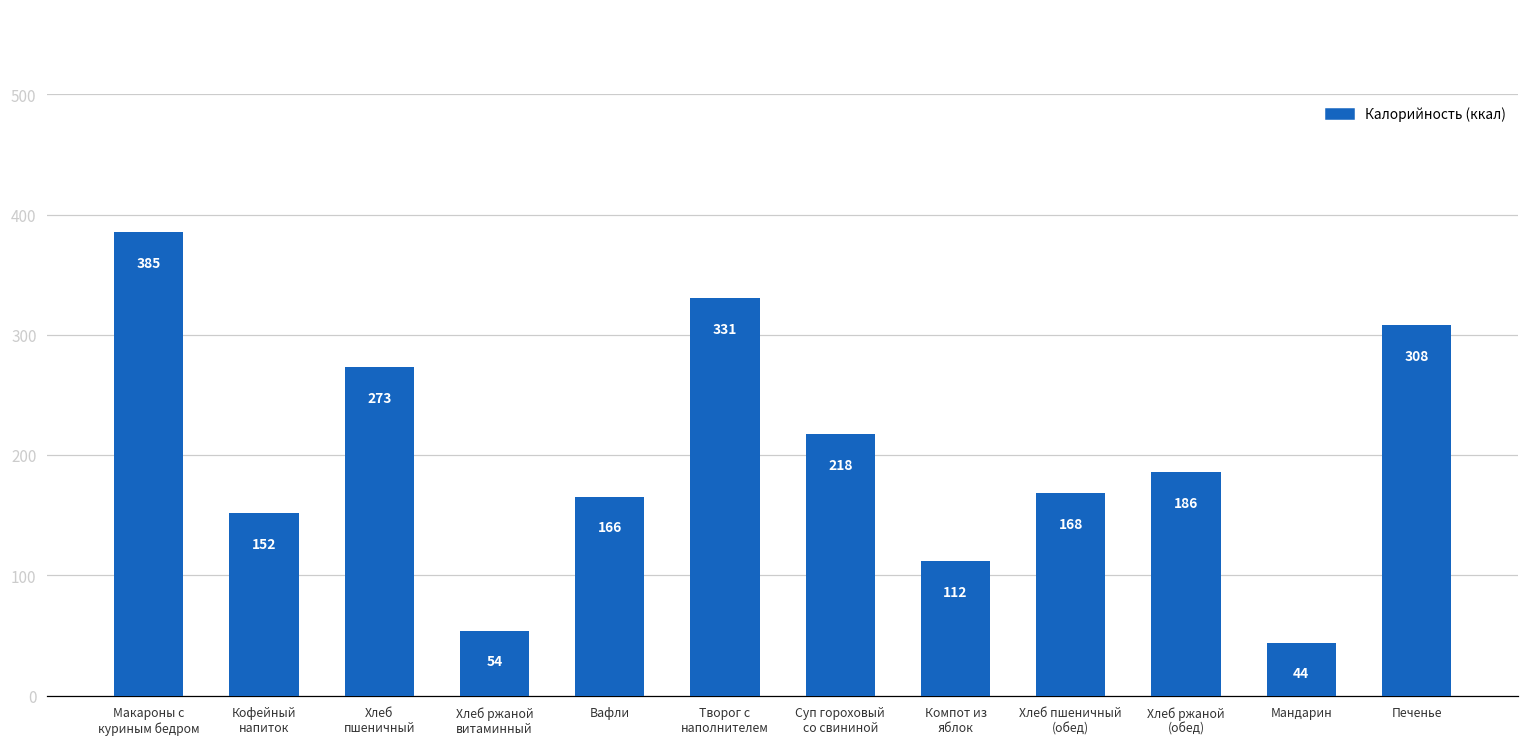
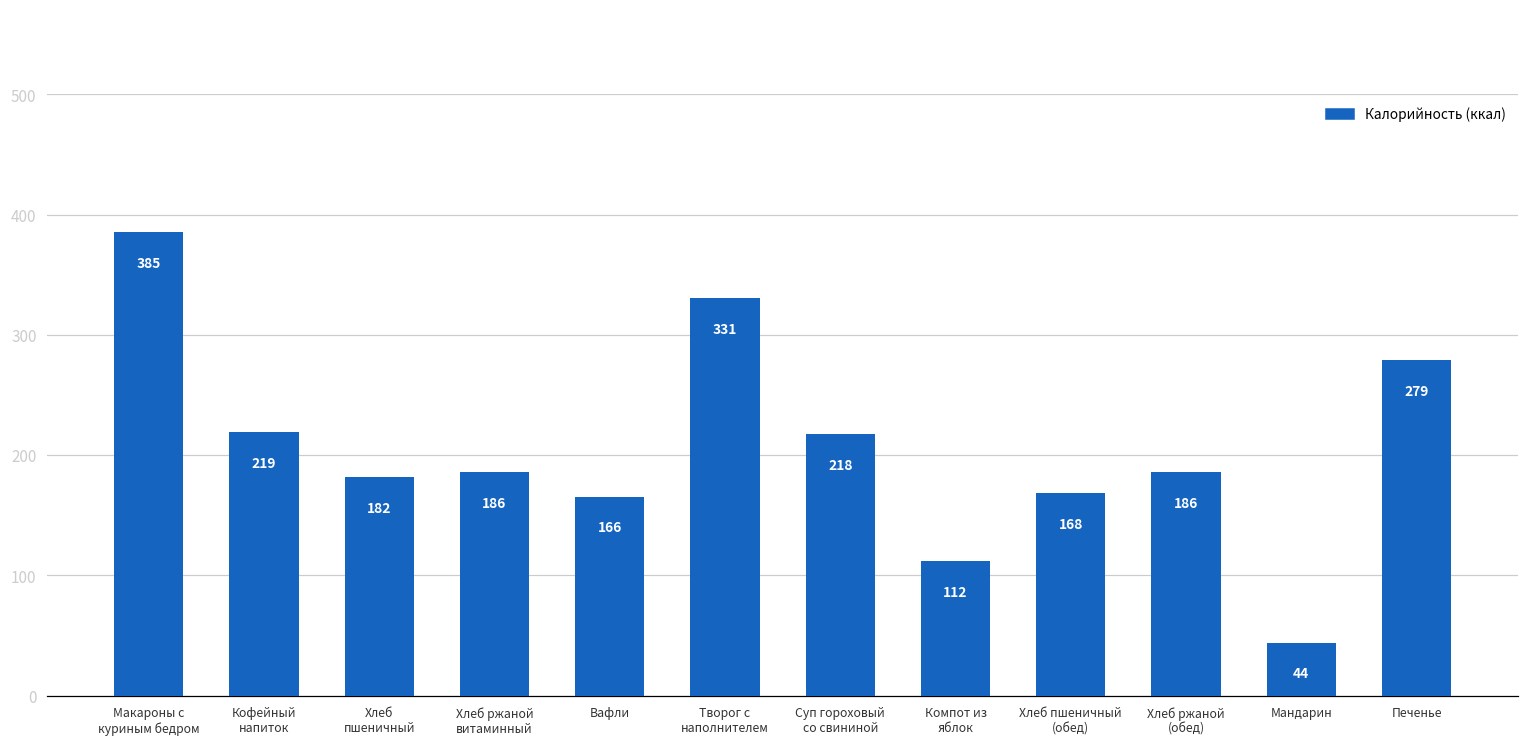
Кофейный напиток: 152 -> 219
Хлеб пшеничный: 273 -> 182
Хлеб ржаной витаминный: 54 -> 186
Печенье: 308 -> 279
